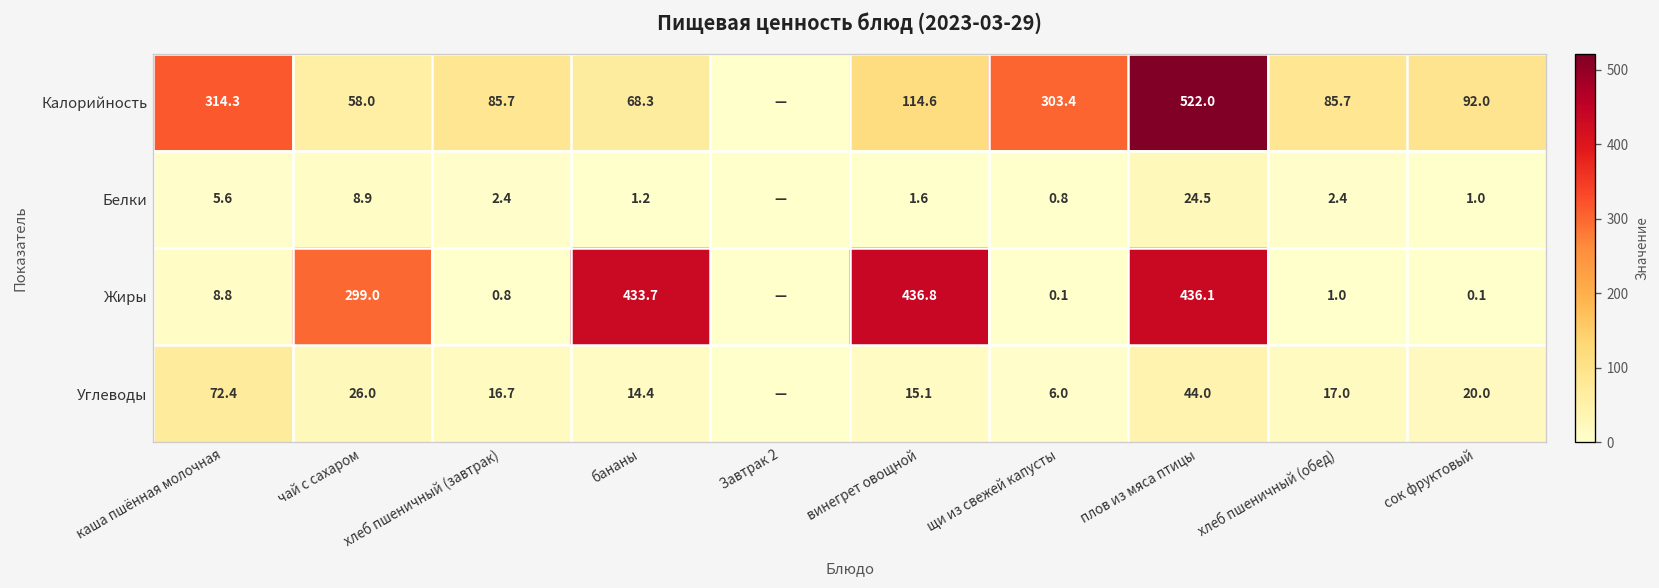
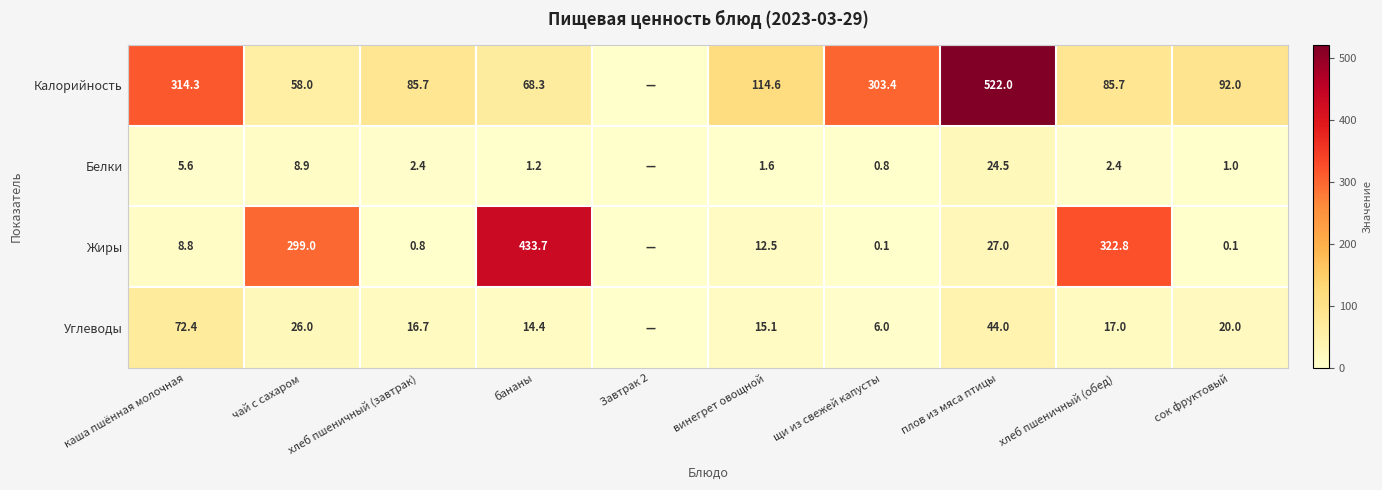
Жиры, винегрет овощной: 436.8 -> 12.5
Жиры, плов из мяса птицы: 436.1 -> 27.0
Жиры, хлеб пшеничный (обед): 1.0 -> 322.8
